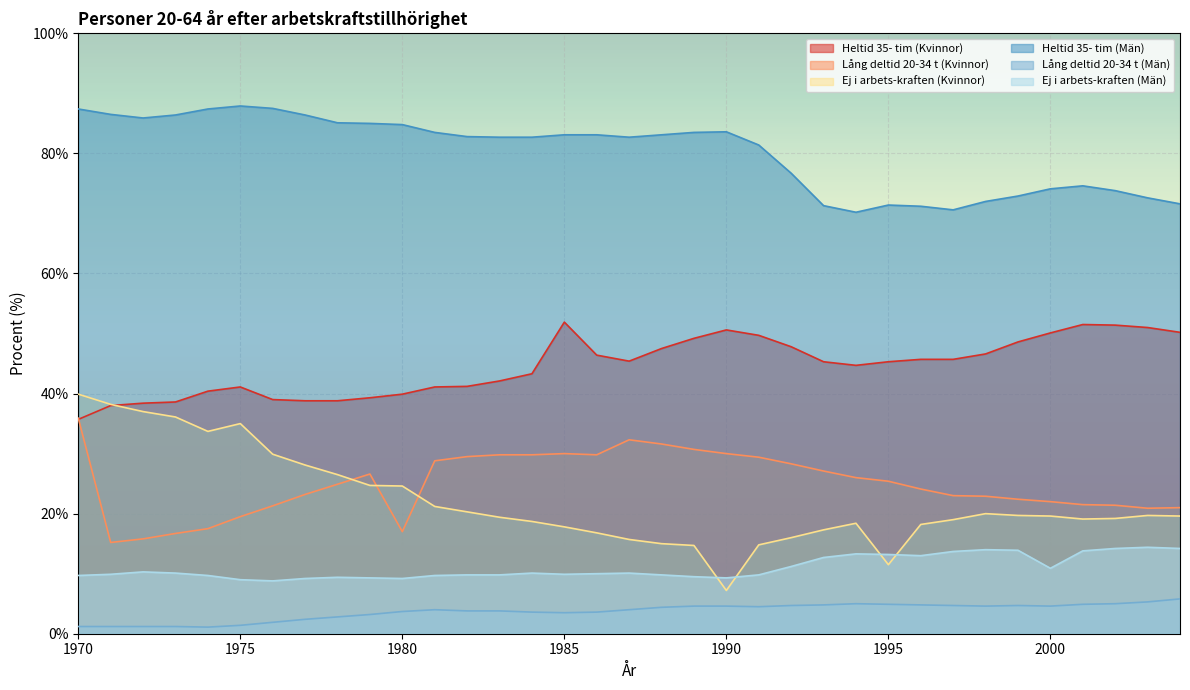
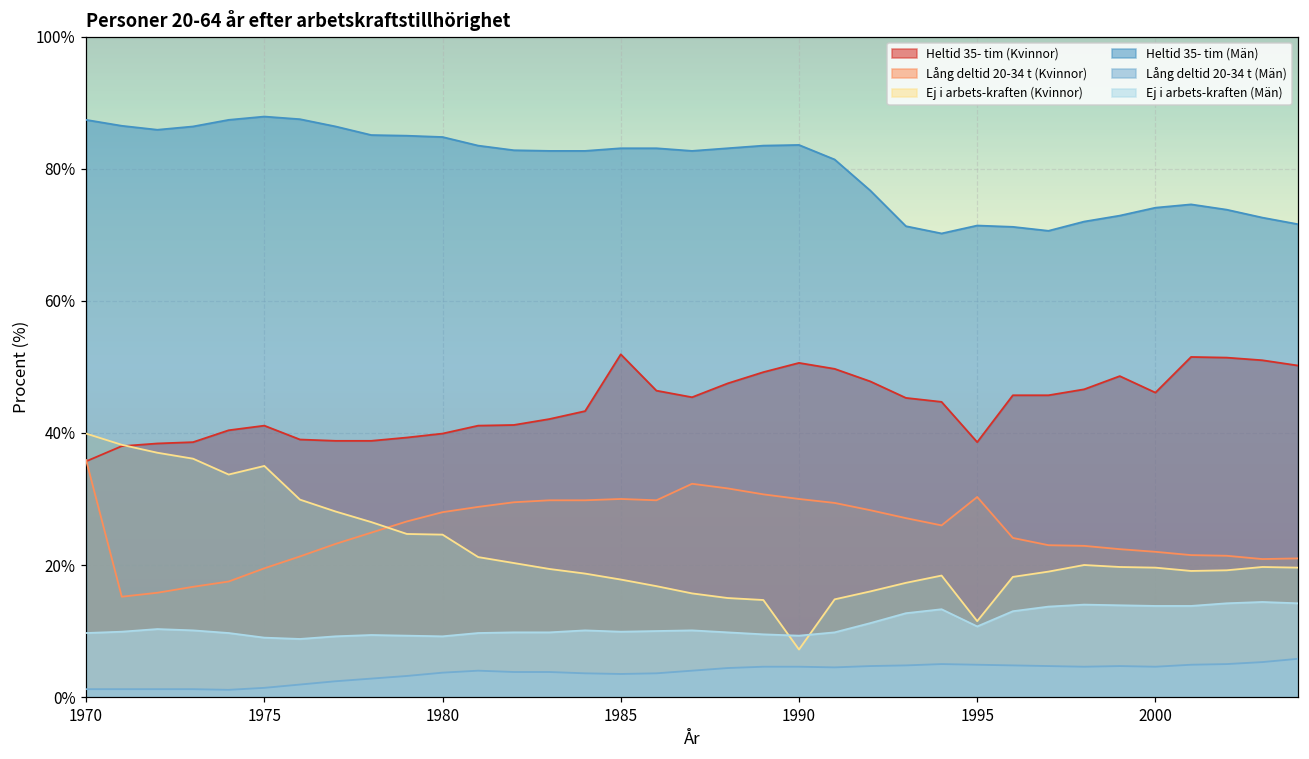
Lång deltid 20-34 t (Kvinnor), 1980: 17% -> 28%
Heltid 35- tim (Kvinnor), 1995: 45% -> 39%
Lång deltid 20-34 t (Kvinnor), 1995: 25% -> 30%
Ej i arbets-kraften (Män), 1995: 13% -> 11%
Heltid 35- tim (Kvinnor), 2000: 50% -> 46%
Ej i arbets-kraften (Män), 2000: 11% -> 14%
